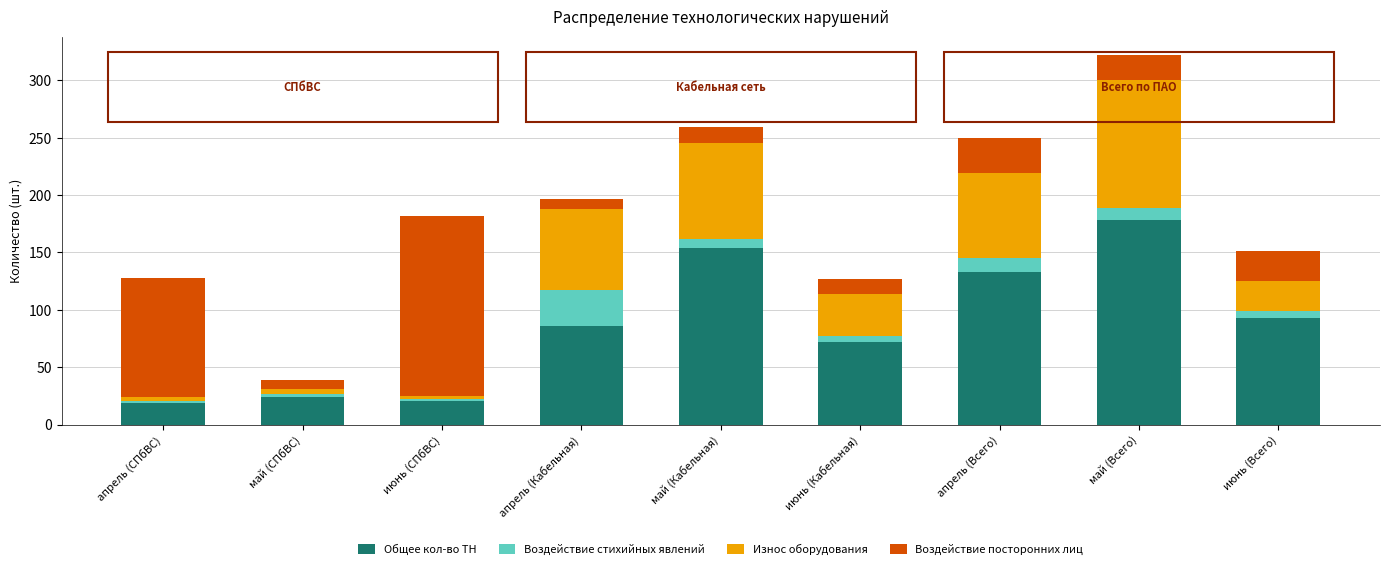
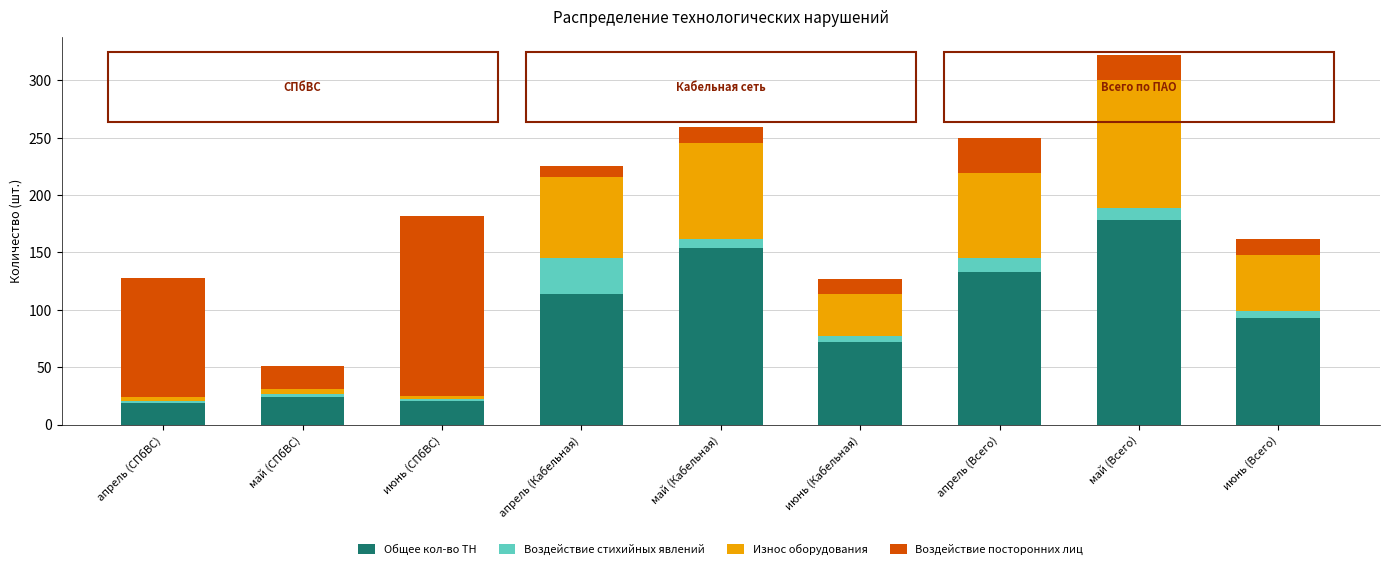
Воздействие посторонних лиц, май (СПбВС): 8 -> 20
Общее кол-во ТН, апрель (Кабельная): 86 -> 114
Износ оборудования, июнь (Всего): 26 -> 49
Воздействие посторонних лиц, июнь (Всего): 26 -> 14
